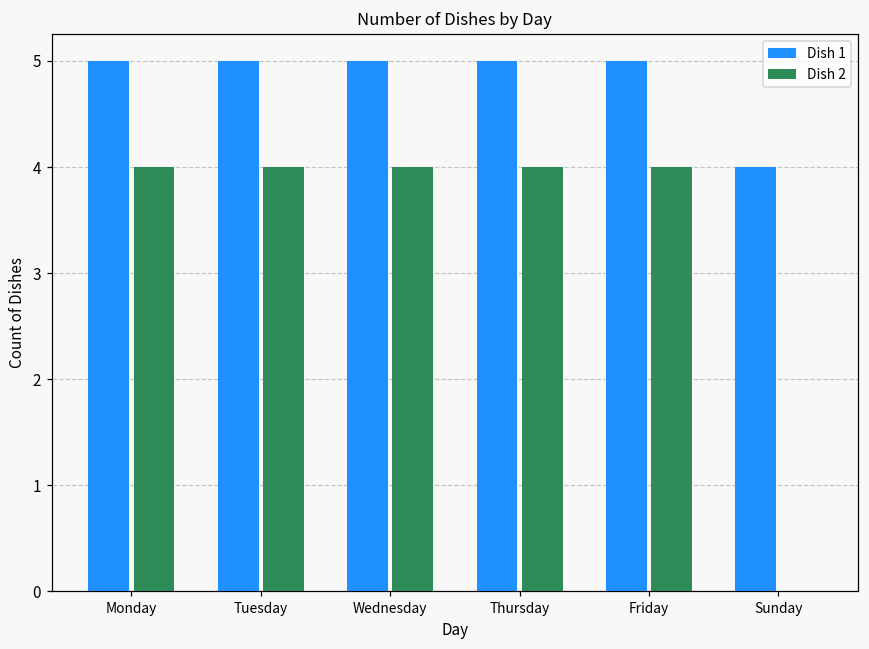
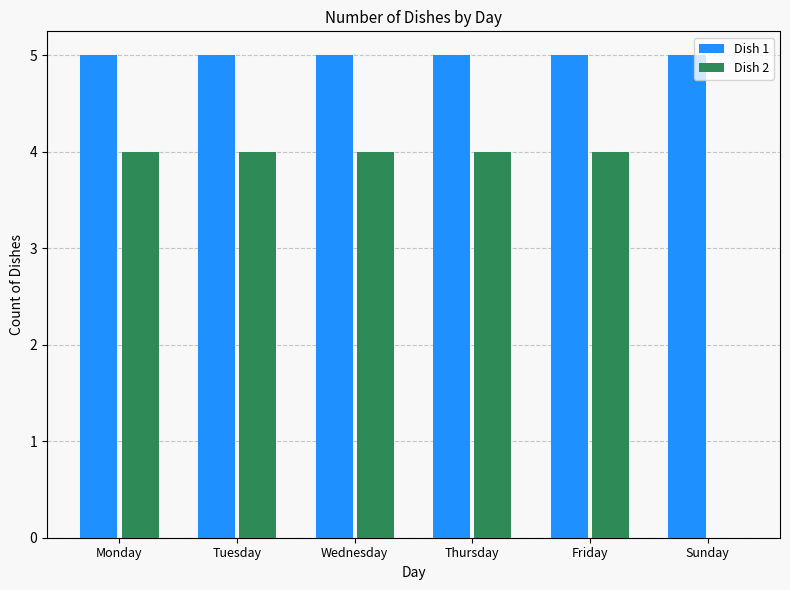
Dish 1, Sunday: 4 -> 5
